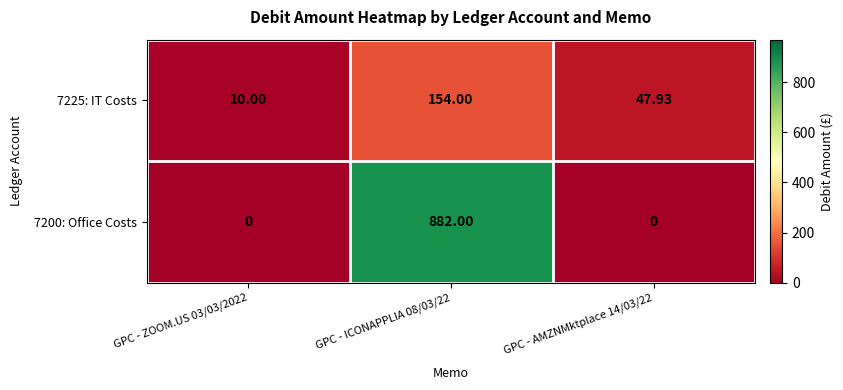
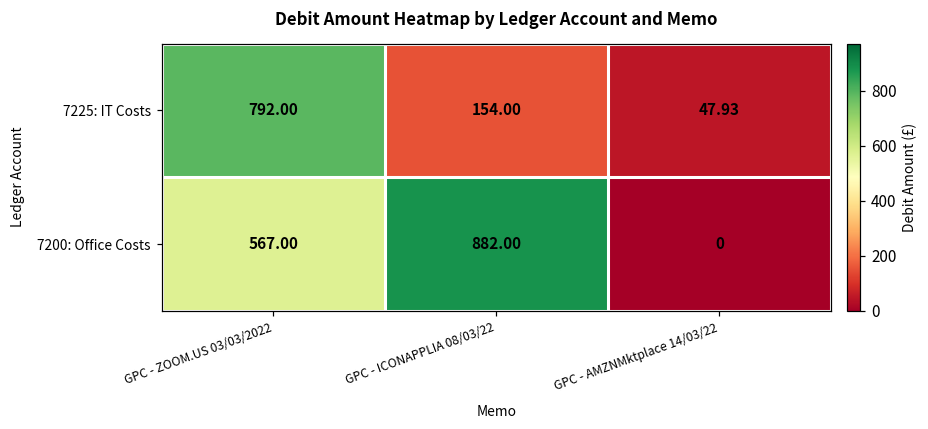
7225: IT Costs, GPC - ZOOM.US 03/03/2022: 10.00 -> 792.00
7200: Office Costs, GPC - ZOOM.US 03/03/2022: 0 -> 567.00
